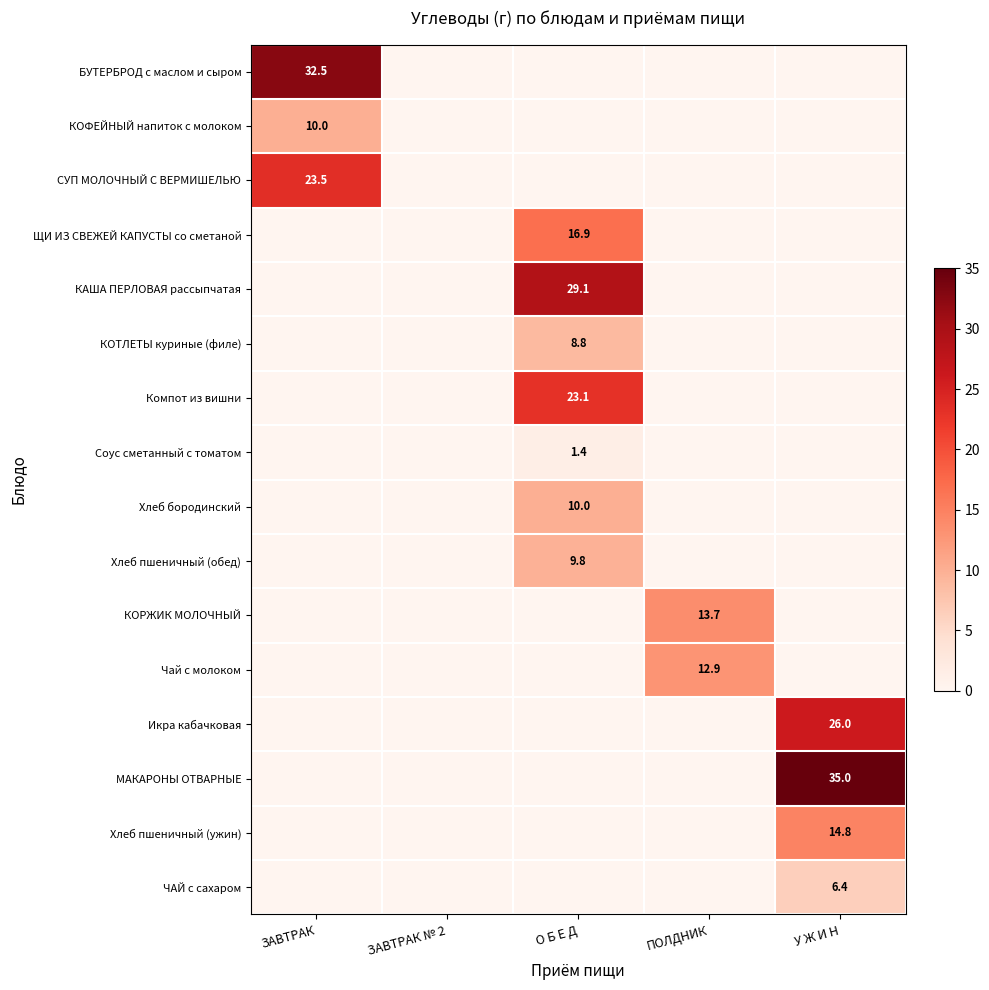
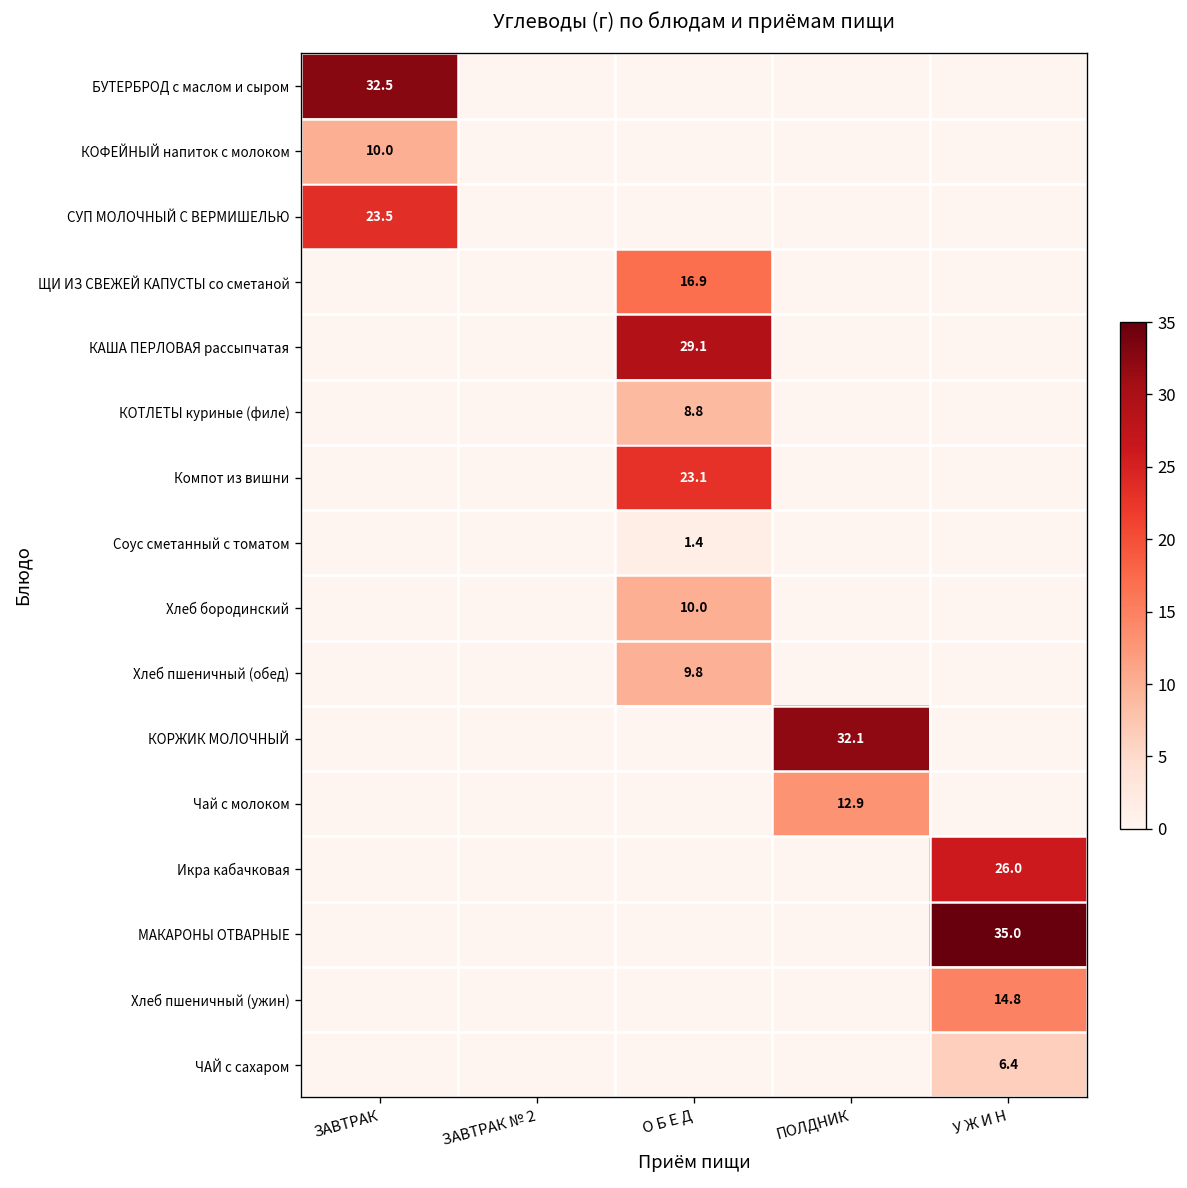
КОРЖИК МОЛОЧНЫЙ, ПОЛДНИК: 13.7 -> 32.1
